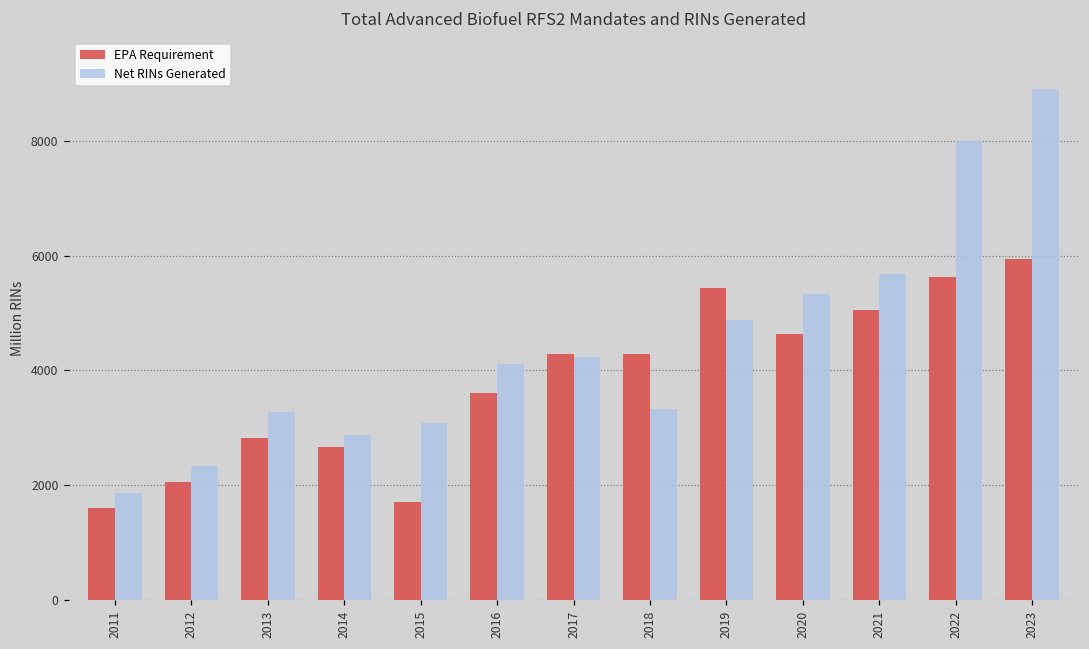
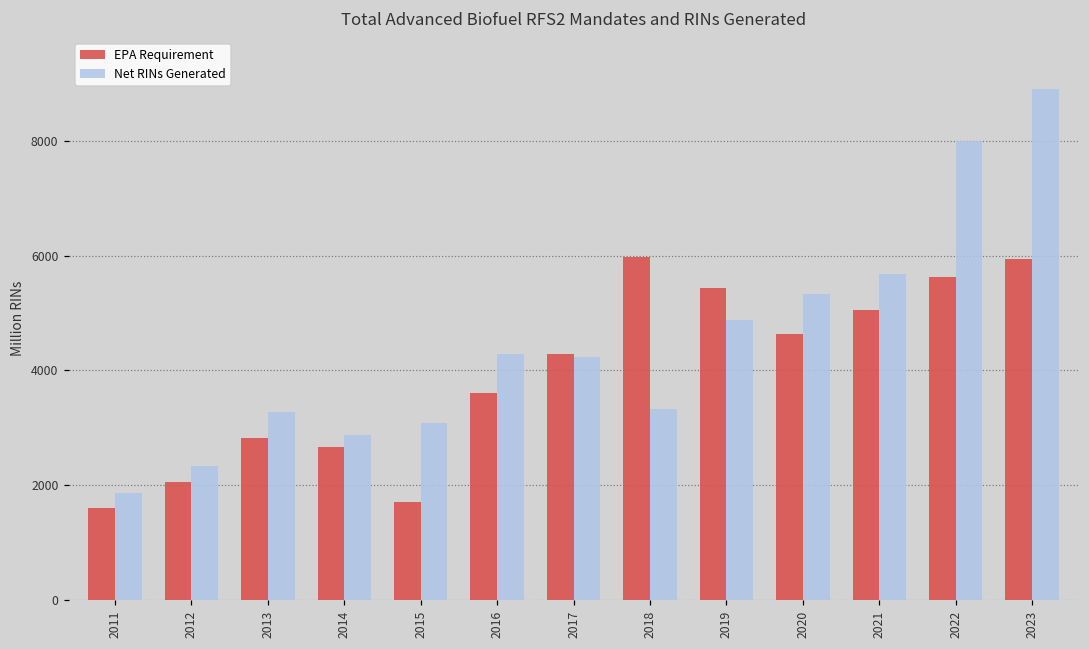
Net RINs Generated, 2016: 4100 -> 4300
EPA Requirement, 2018: 4300 -> 6000
